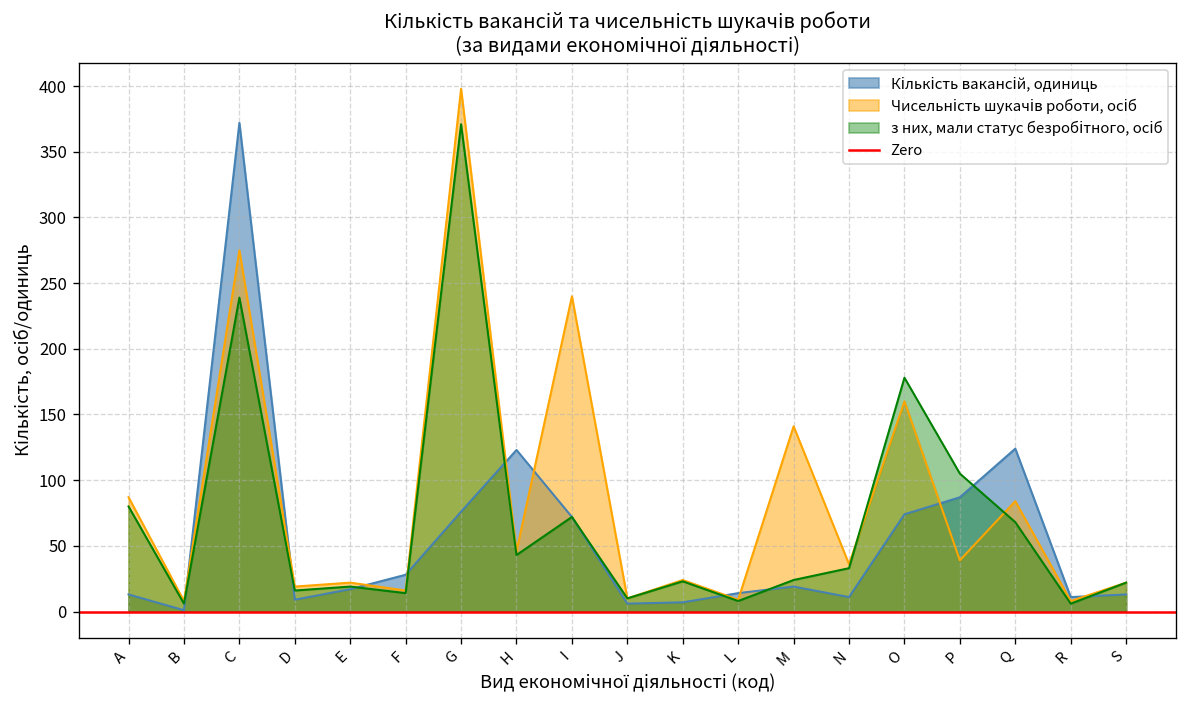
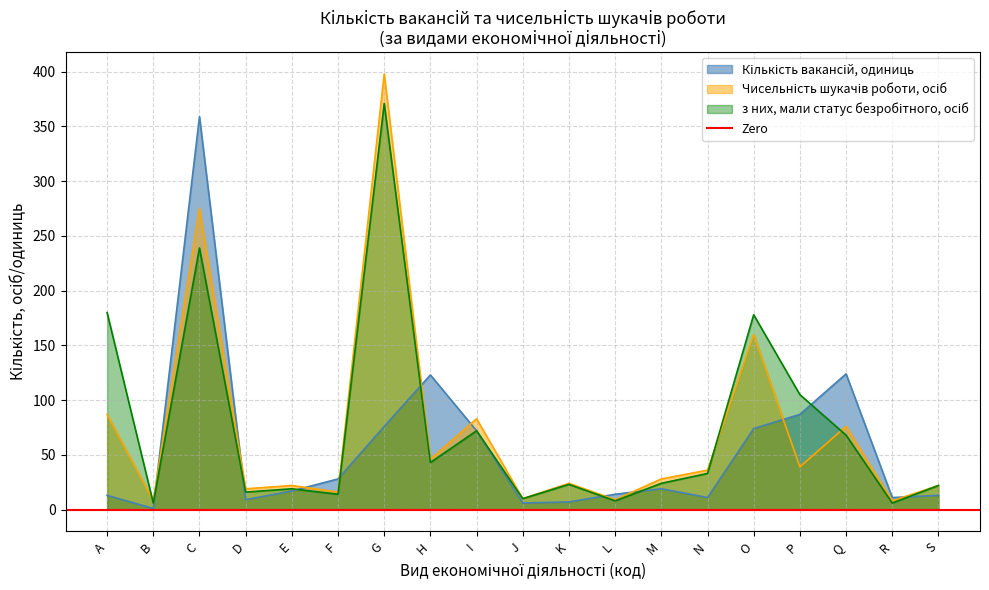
з них, мали статус безробітного, осіб, A: 80 -> 180
Кількість вакансій, одиниць, C: 372 -> 359
Чисельність шукачів роботи, осіб, I: 240 -> 83
Чисельність шукачів роботи, осіб, M: 141 -> 28
Чисельність шукачів роботи, осіб, Q: 84 -> 76
